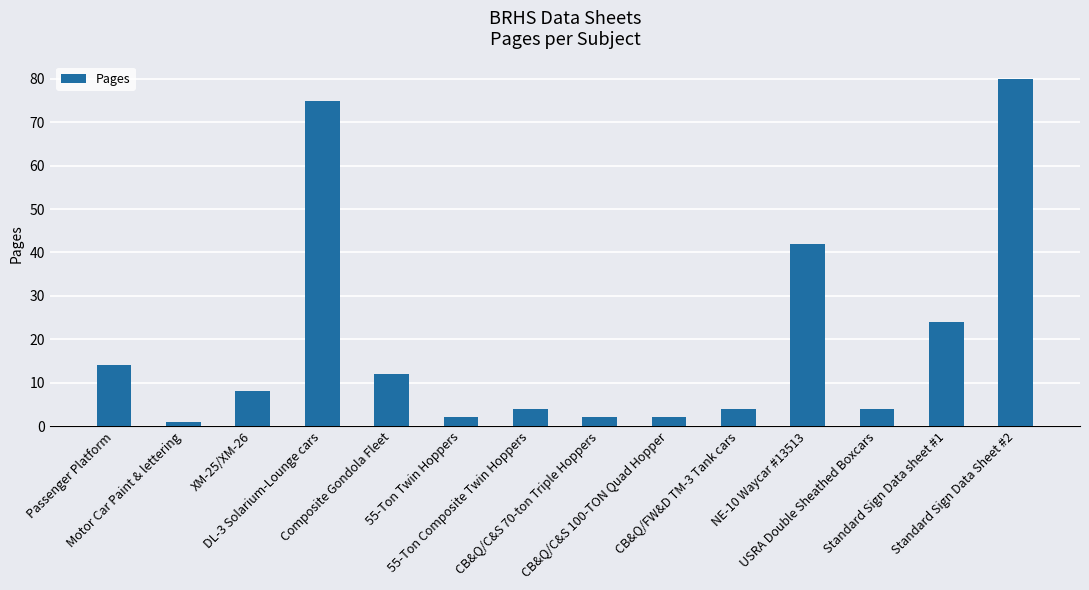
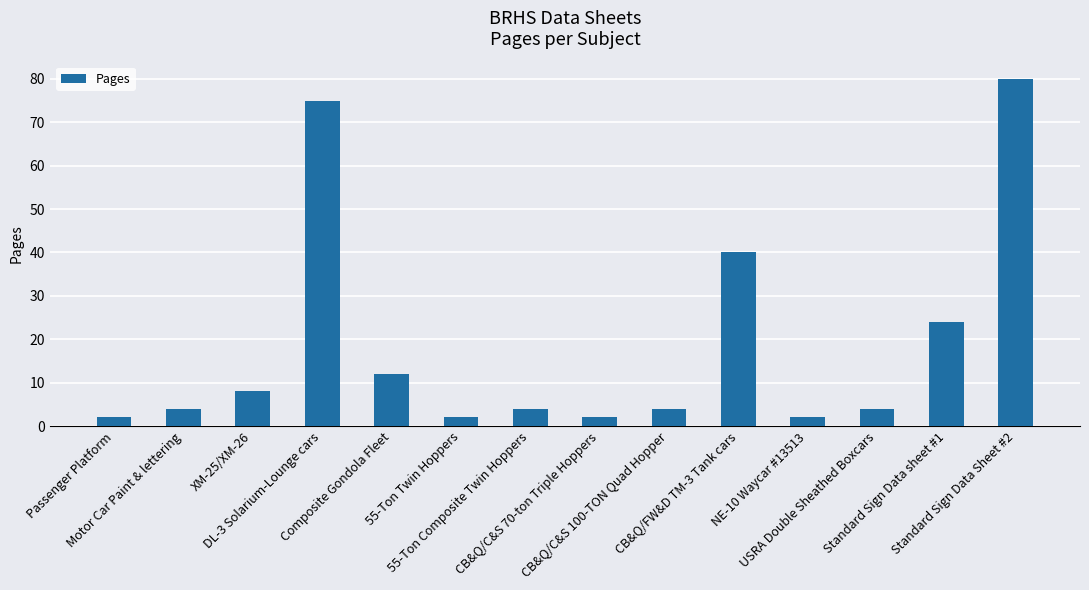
Passenger Platform: 14 -> 2
Motor Car Paint & lettering: 1 -> 4
CB&Q/C&S 100-TON Quad Hopper: 2 -> 4
CB&Q/FW&D TM-3 Tank cars: 4 -> 40
NE-10 Waycar #13513: 42 -> 2
